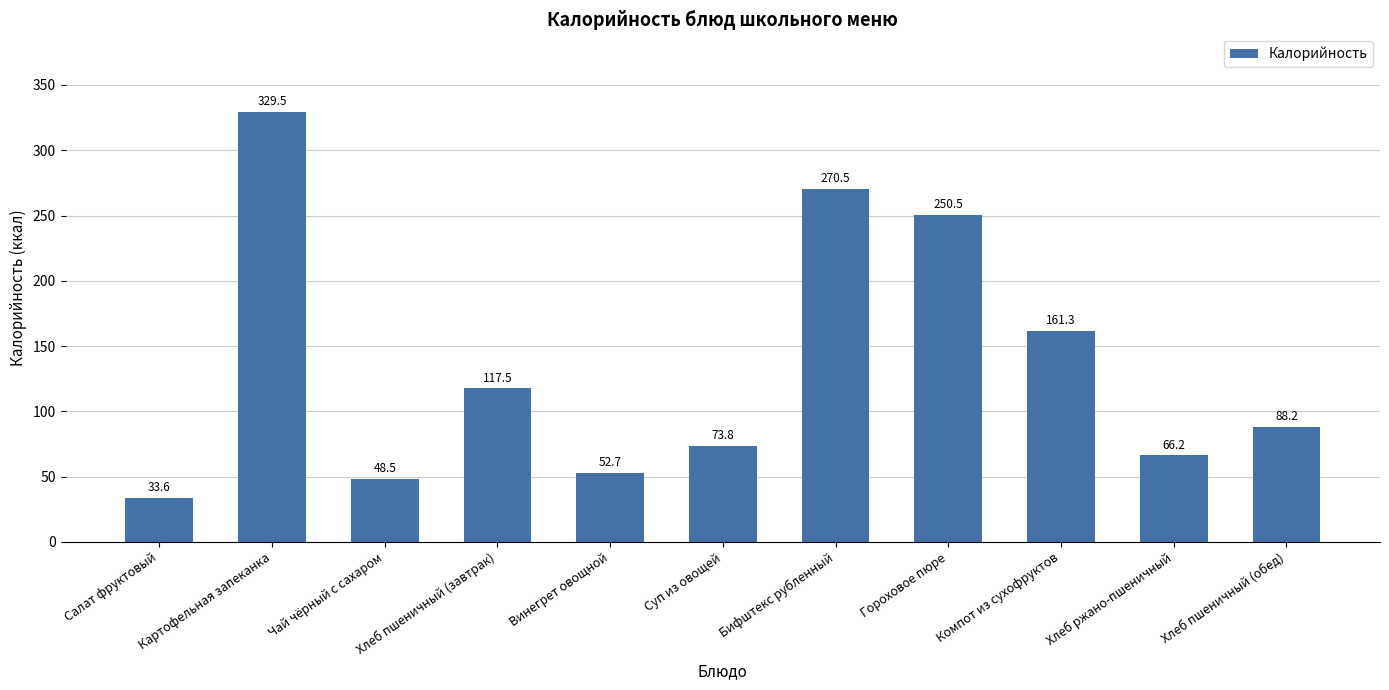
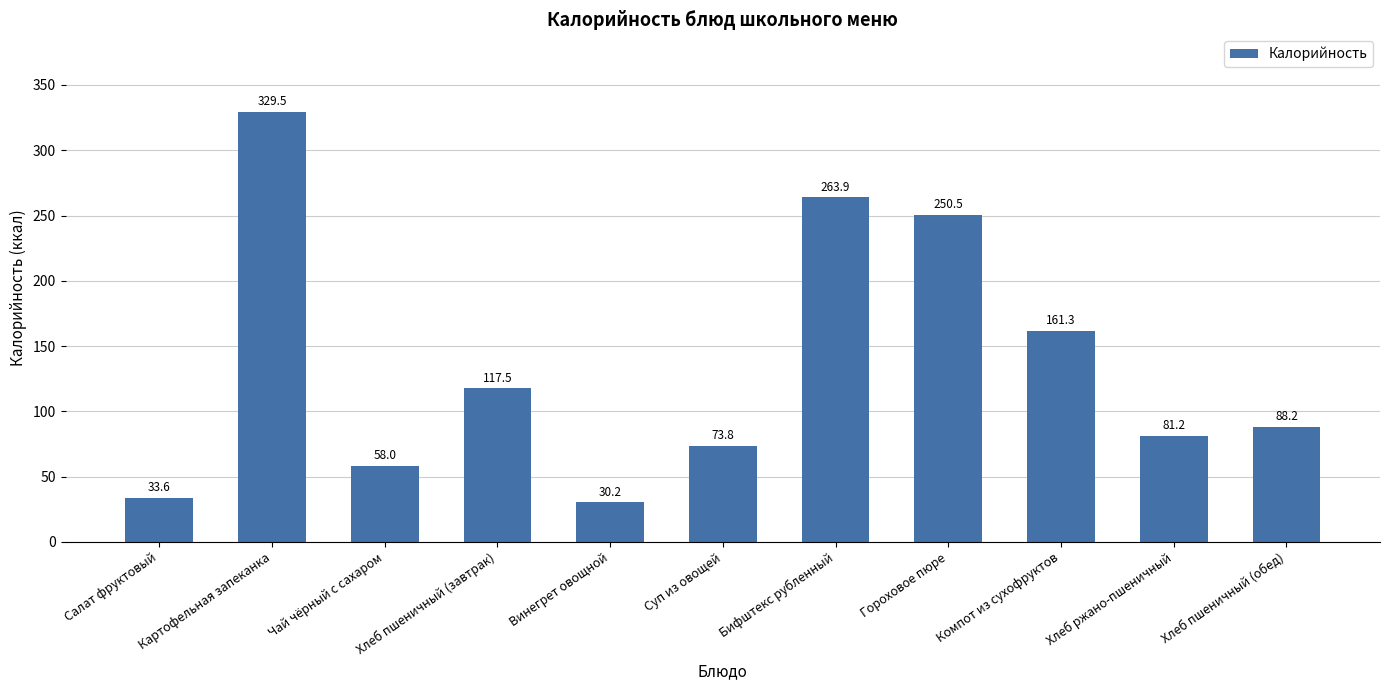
Чай чёрный с сахаром: 48.5 -> 58.0
Винегрет овощной: 52.7 -> 30.2
Бифштекс рубленный: 270.5 -> 263.9
Хлеб ржано-пшеничный: 66.2 -> 81.2
